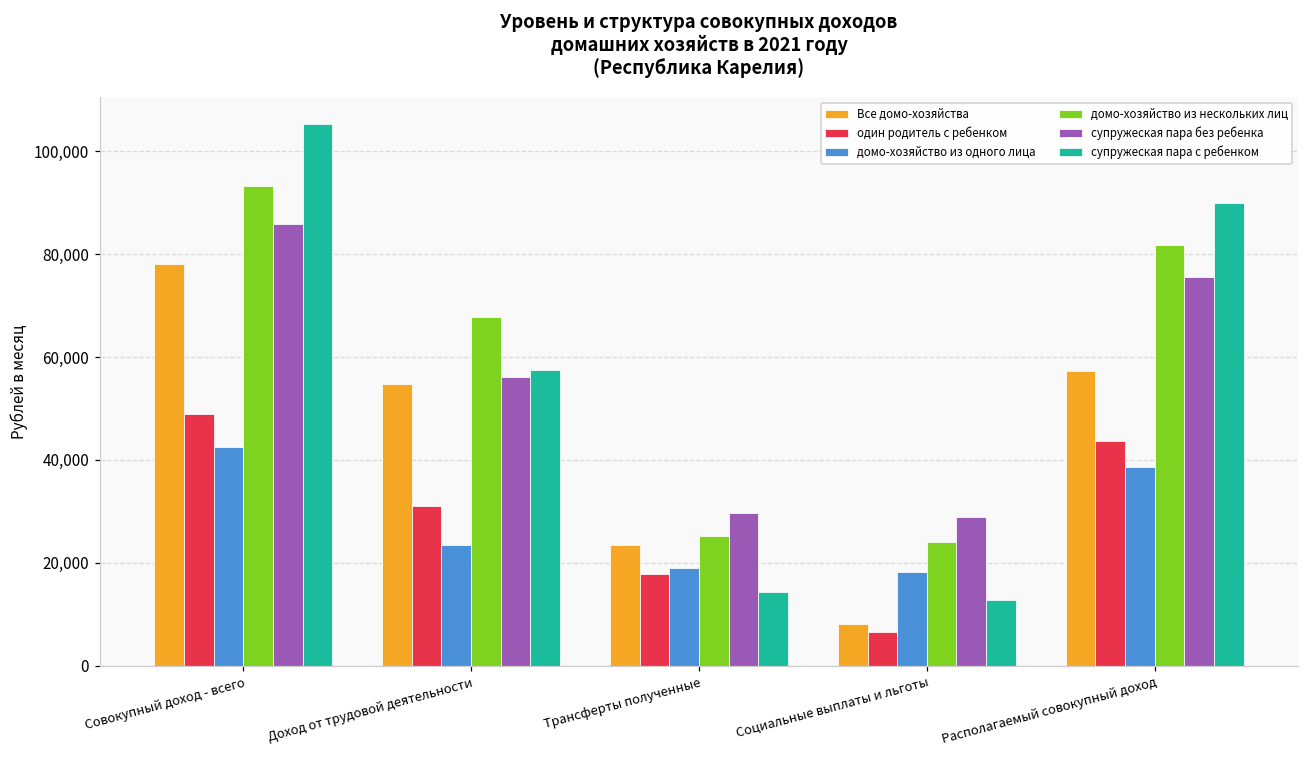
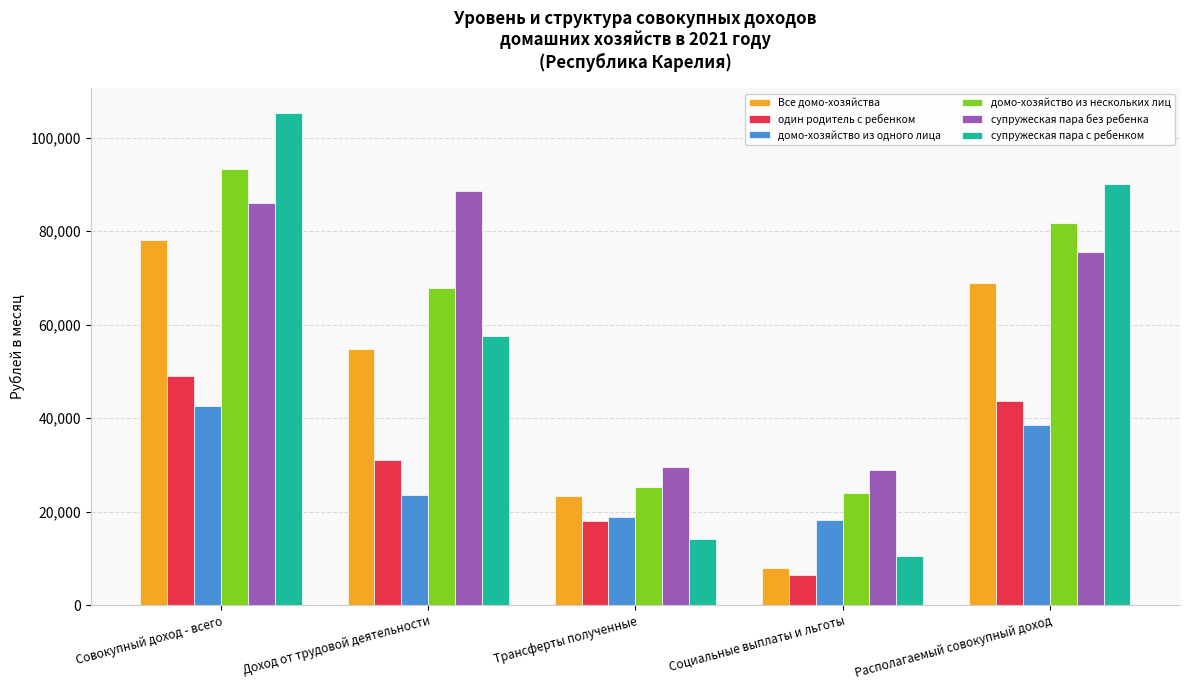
супружеская пара без ребенка, Доход от трудовой деятельности: 56,000 -> 89,000
супружеская пара с ребенком, Социальные выплаты и льготы: 13,000 -> 10,000
Все домо-хозяйства, Располагаемый совокупный доход: 57,000 -> 69,000
